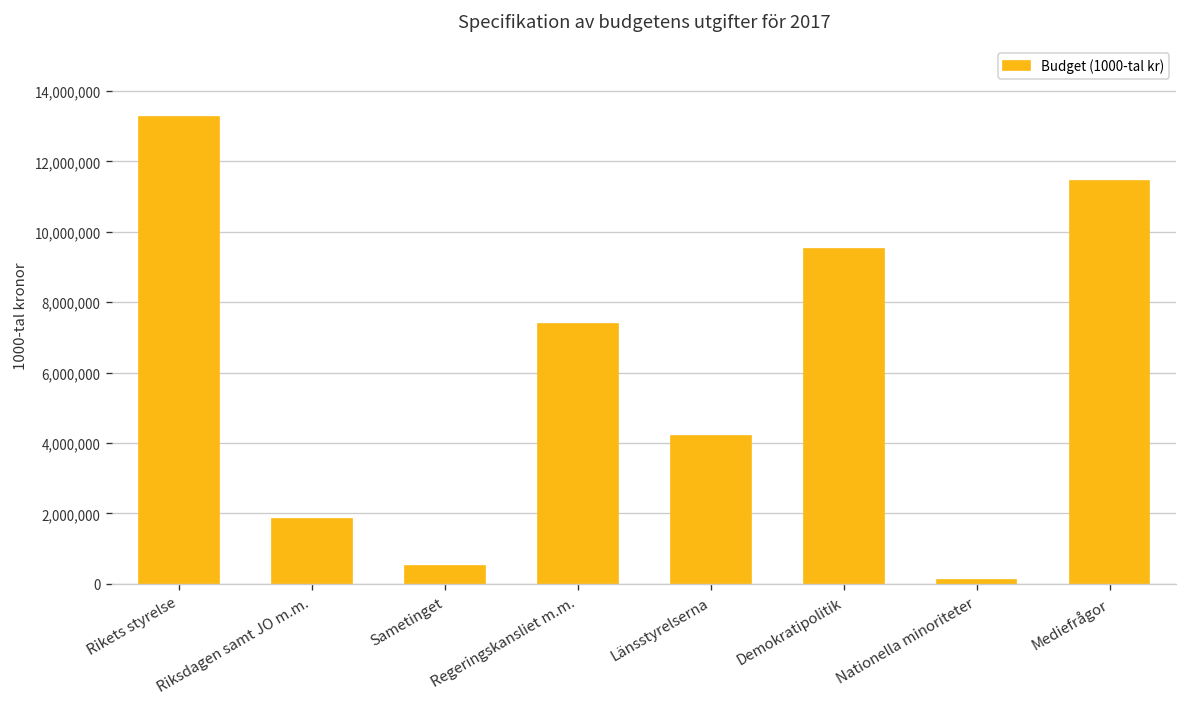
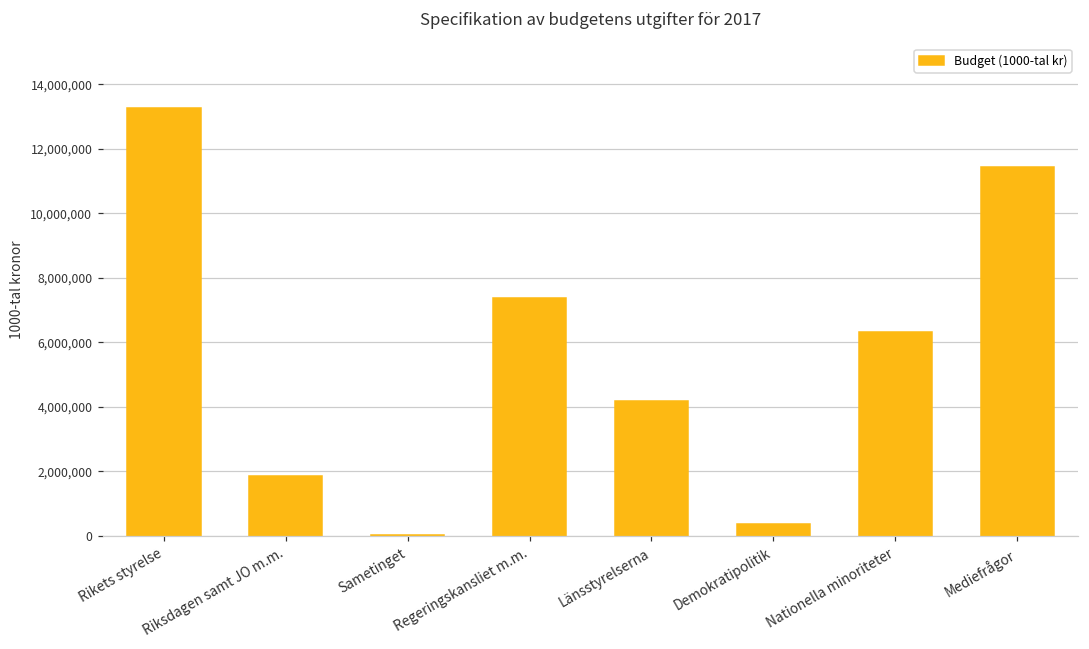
Sametinget: 500,000 -> 0
Demokratipolitik: 9,500,000 -> 400,000
Nationella minoriteter: 100,000 -> 6,300,000
